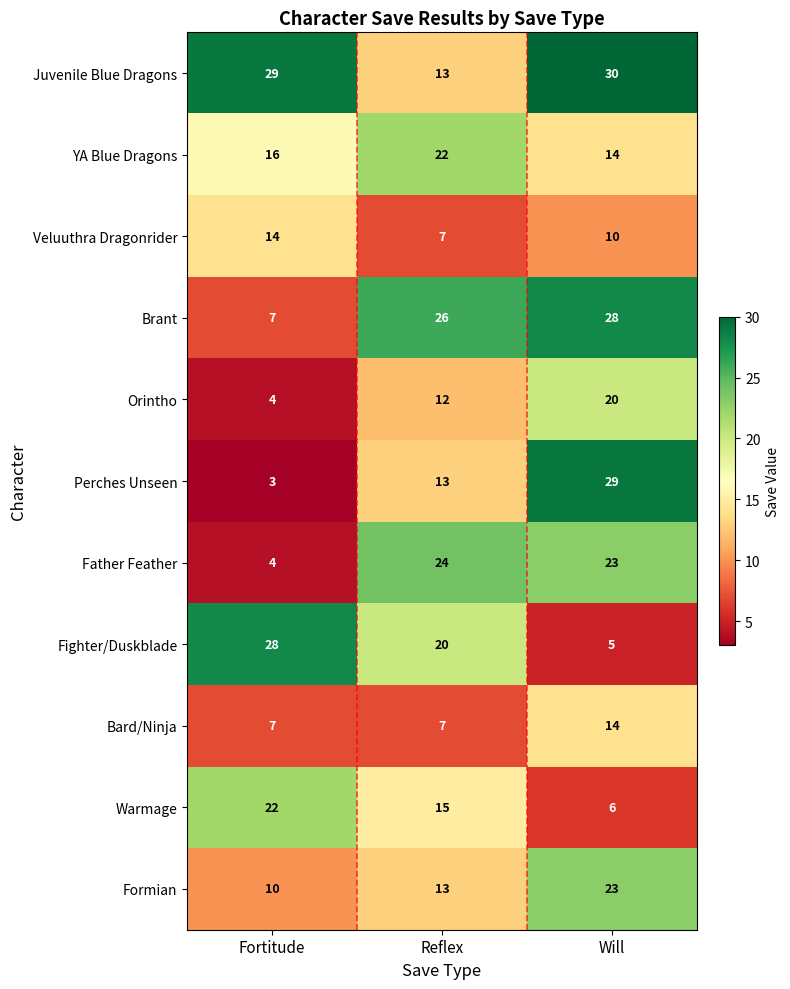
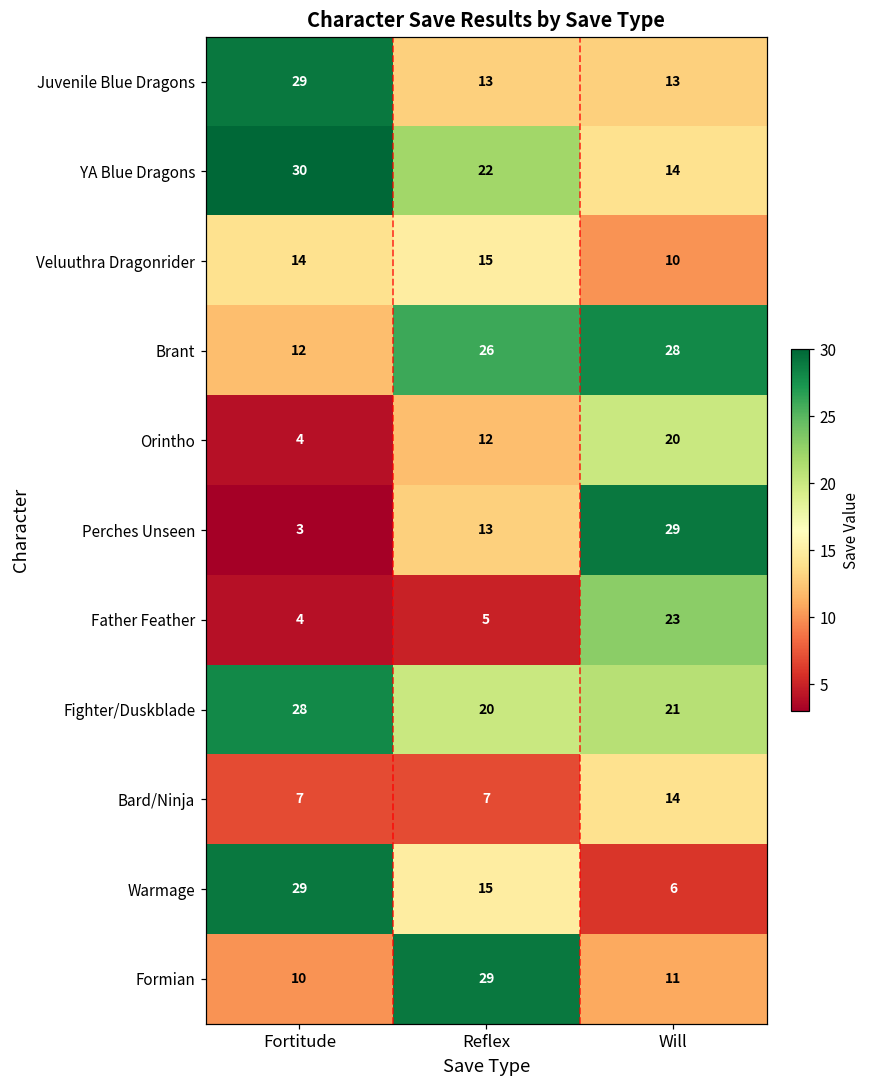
Juvenile Blue Dragons, Will: 30 -> 13
YA Blue Dragons, Fortitude: 16 -> 30
Veluuthra Dragonrider, Reflex: 7 -> 15
Brant, Fortitude: 7 -> 12
Father Feather, Reflex: 24 -> 5
Fighter/Duskblade, Will: 5 -> 21
Warmage, Fortitude: 22 -> 29
Formian, Reflex: 13 -> 29
Formian, Will: 23 -> 11
